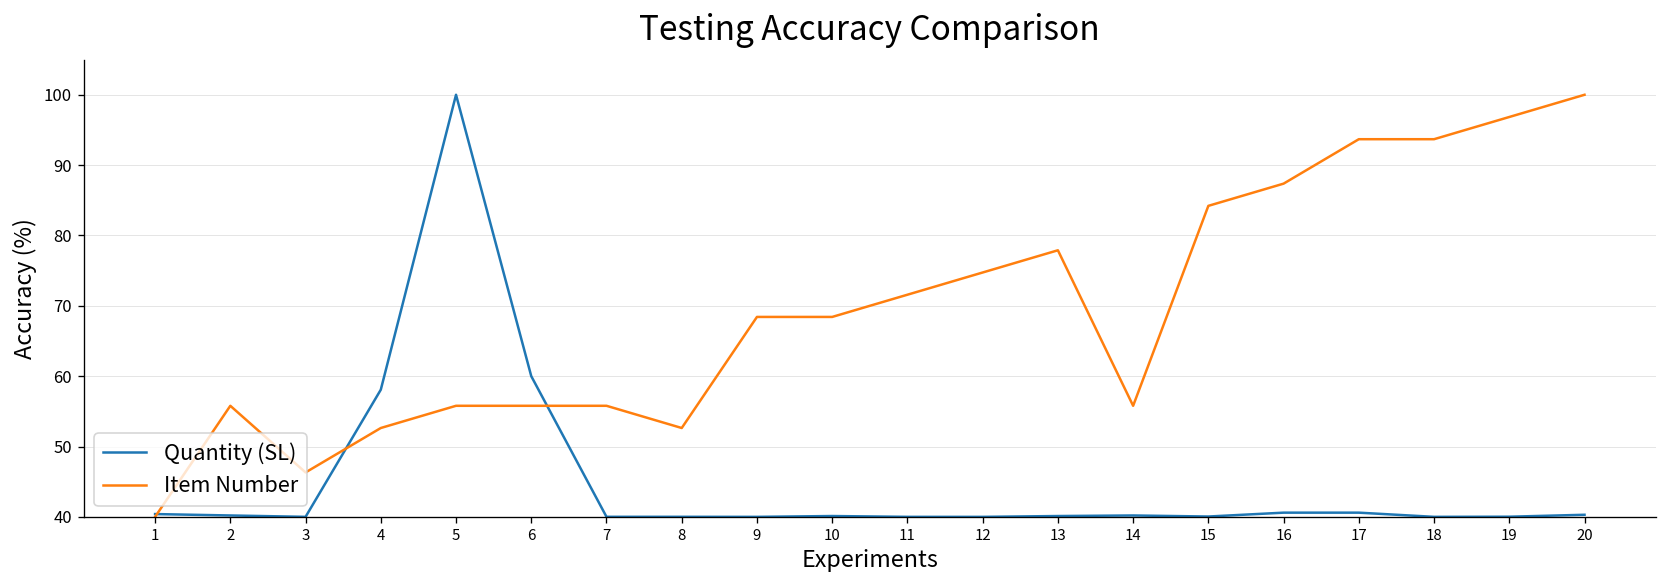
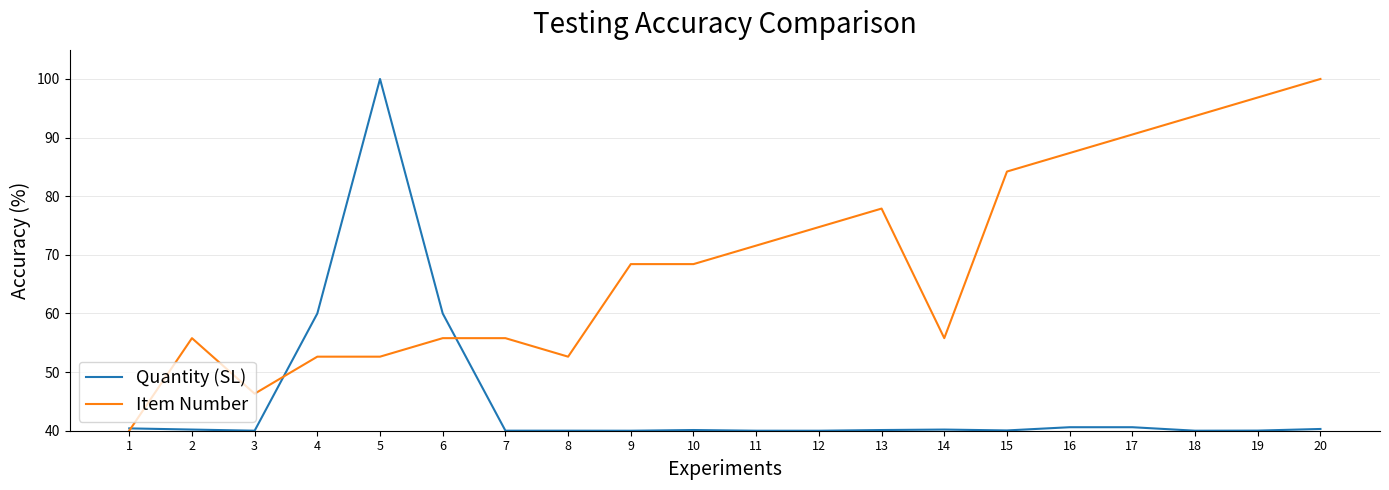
Quantity (SL), 4: 58 -> 60
Item Number, 5: 56 -> 53
Item Number, 17: 94 -> 91
